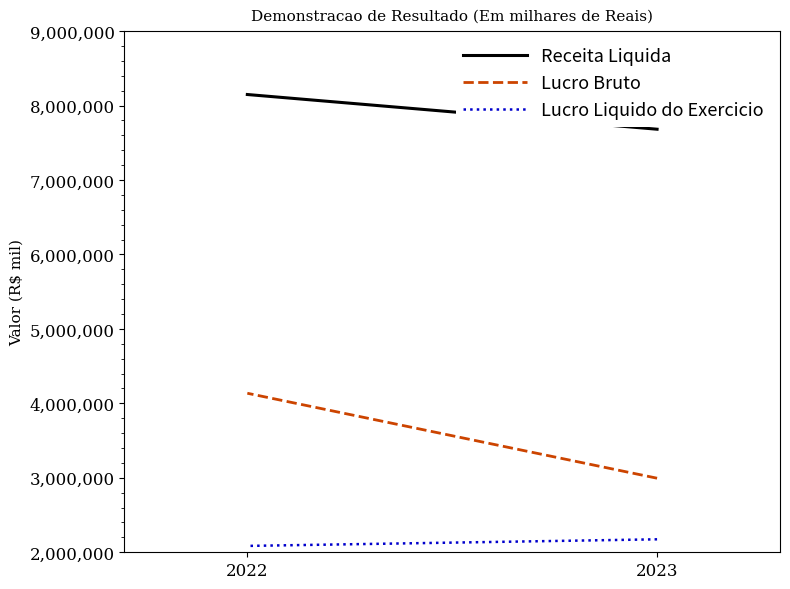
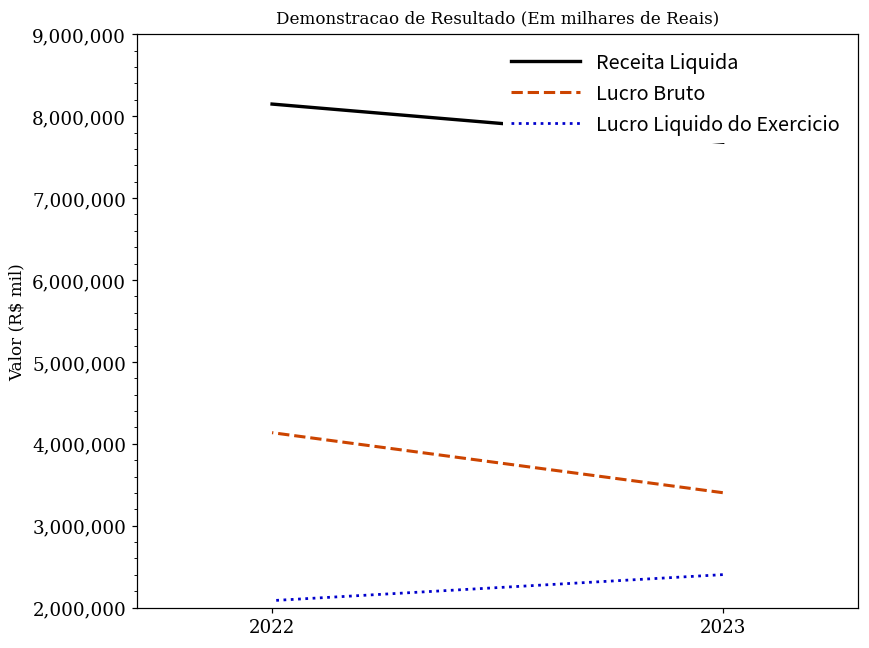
Lucro Bruto, 2023: 3,000,000 -> 3,400,000
Lucro Liquido do Exercicio, 2023: 2,200,000 -> 2,400,000
